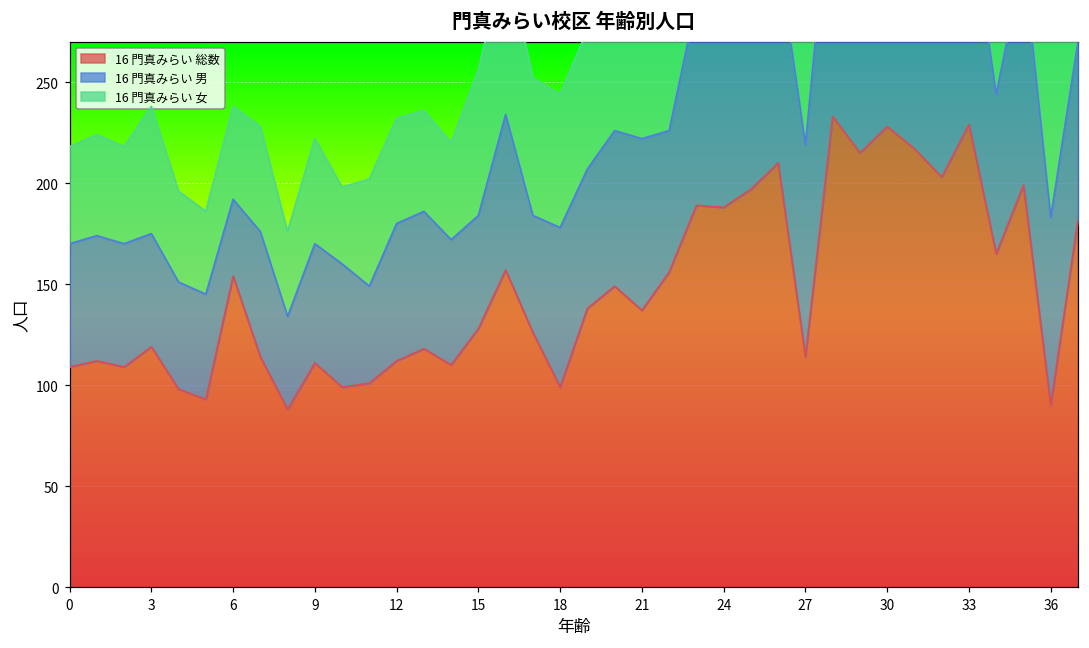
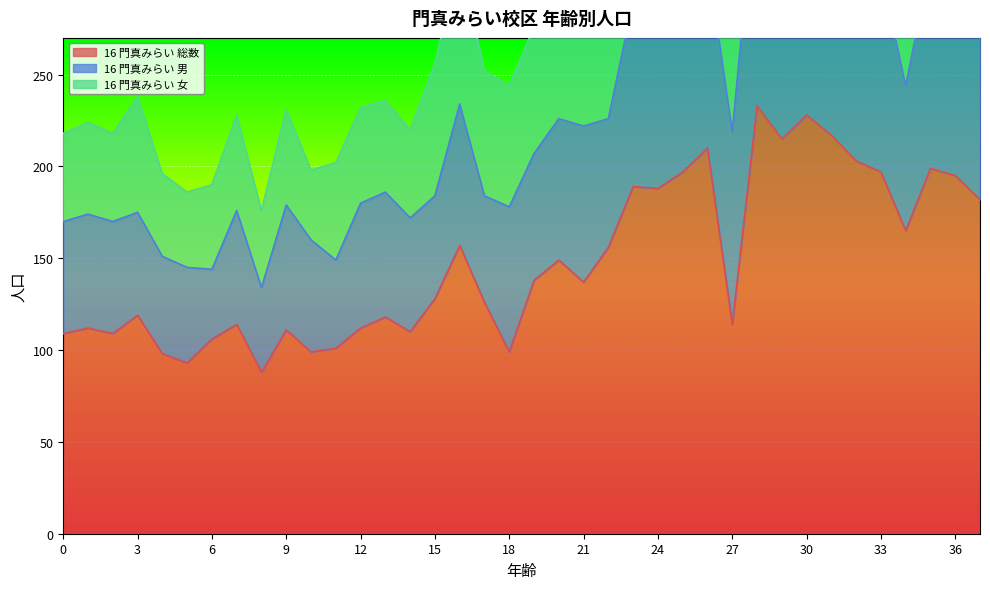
16 門真みらい 総数, 6: 154 -> 106
16 門真みらい 男, 9: 59 -> 68
16 門真みらい 総数, 33: 229 -> 197
16 門真みらい 総数, 36: 90 -> 195
